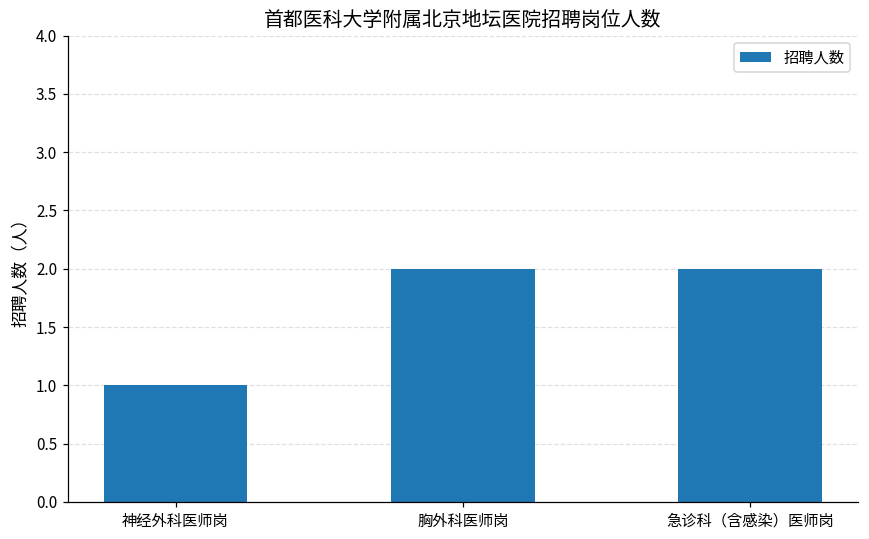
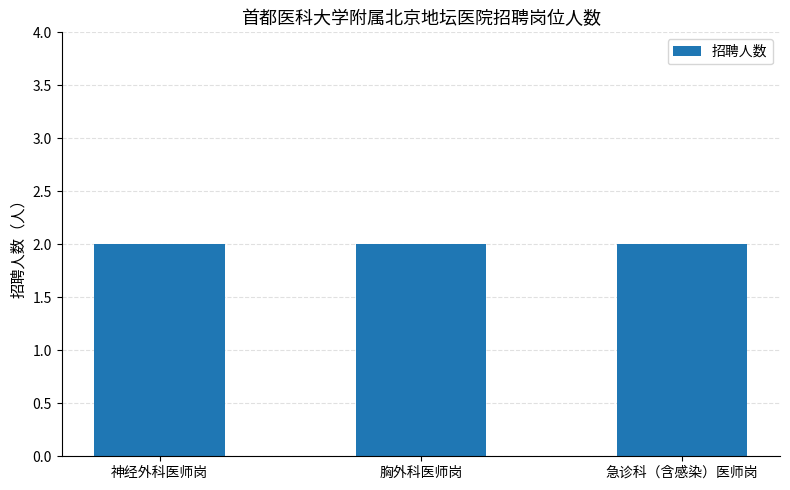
神经外科医师岗: 1 -> 2
